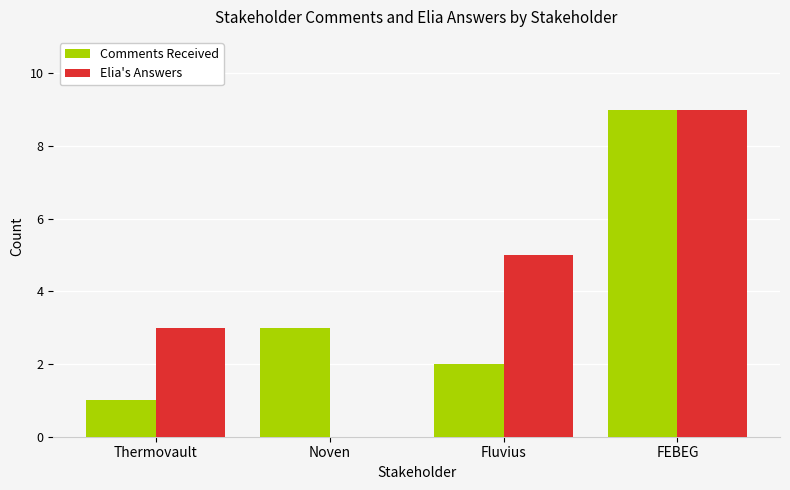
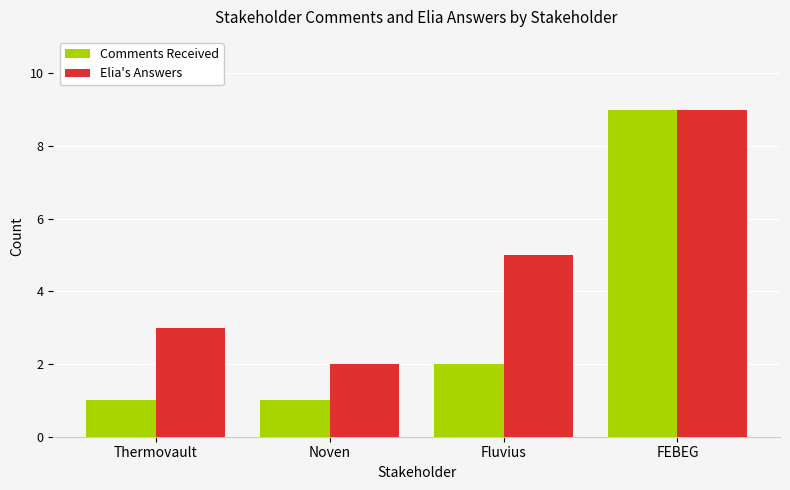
Comments Received, Noven: 3 -> 1
Elia's Answers, Noven: 0 -> 2
